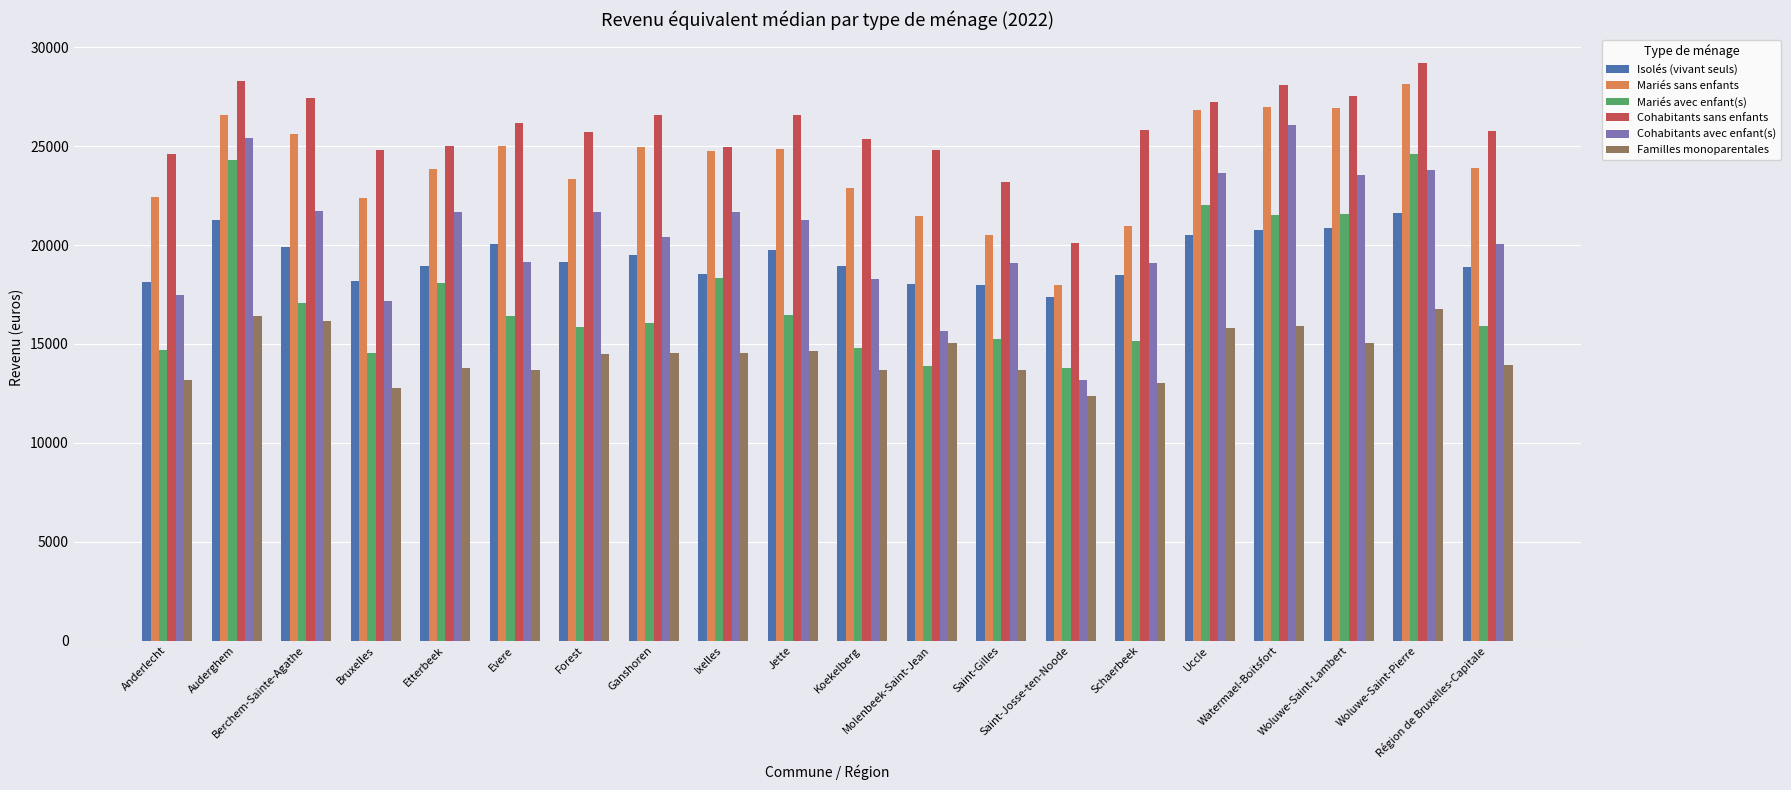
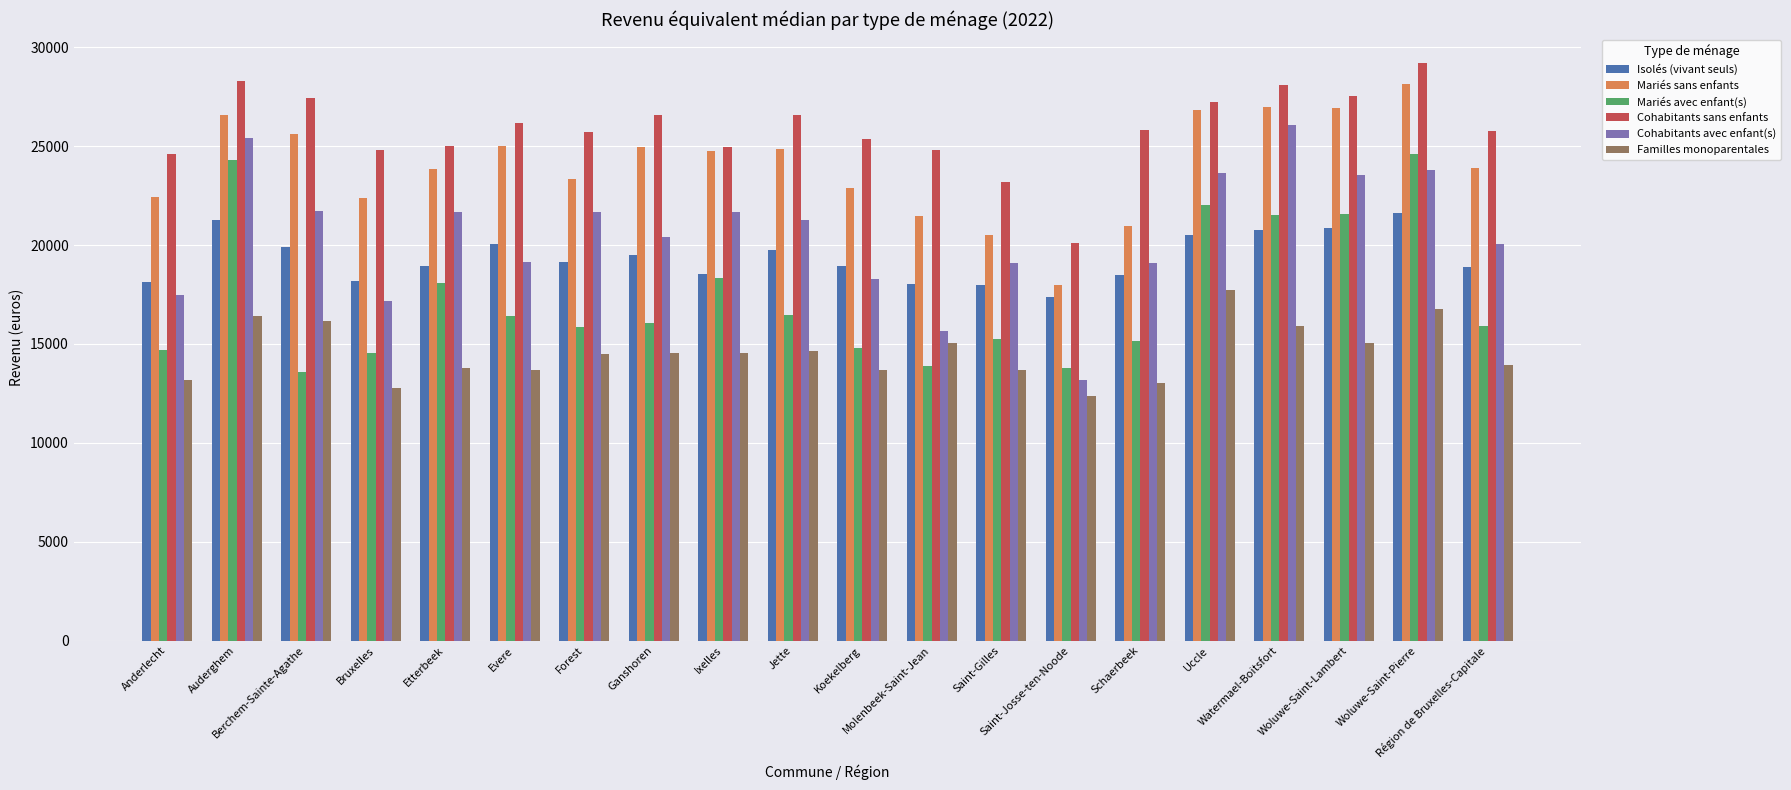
Mariés avec enfant(s), Berchem-Sainte-Agathe: 17000 -> 13600
Familles monoparentales, Uccle: 15800 -> 17700
